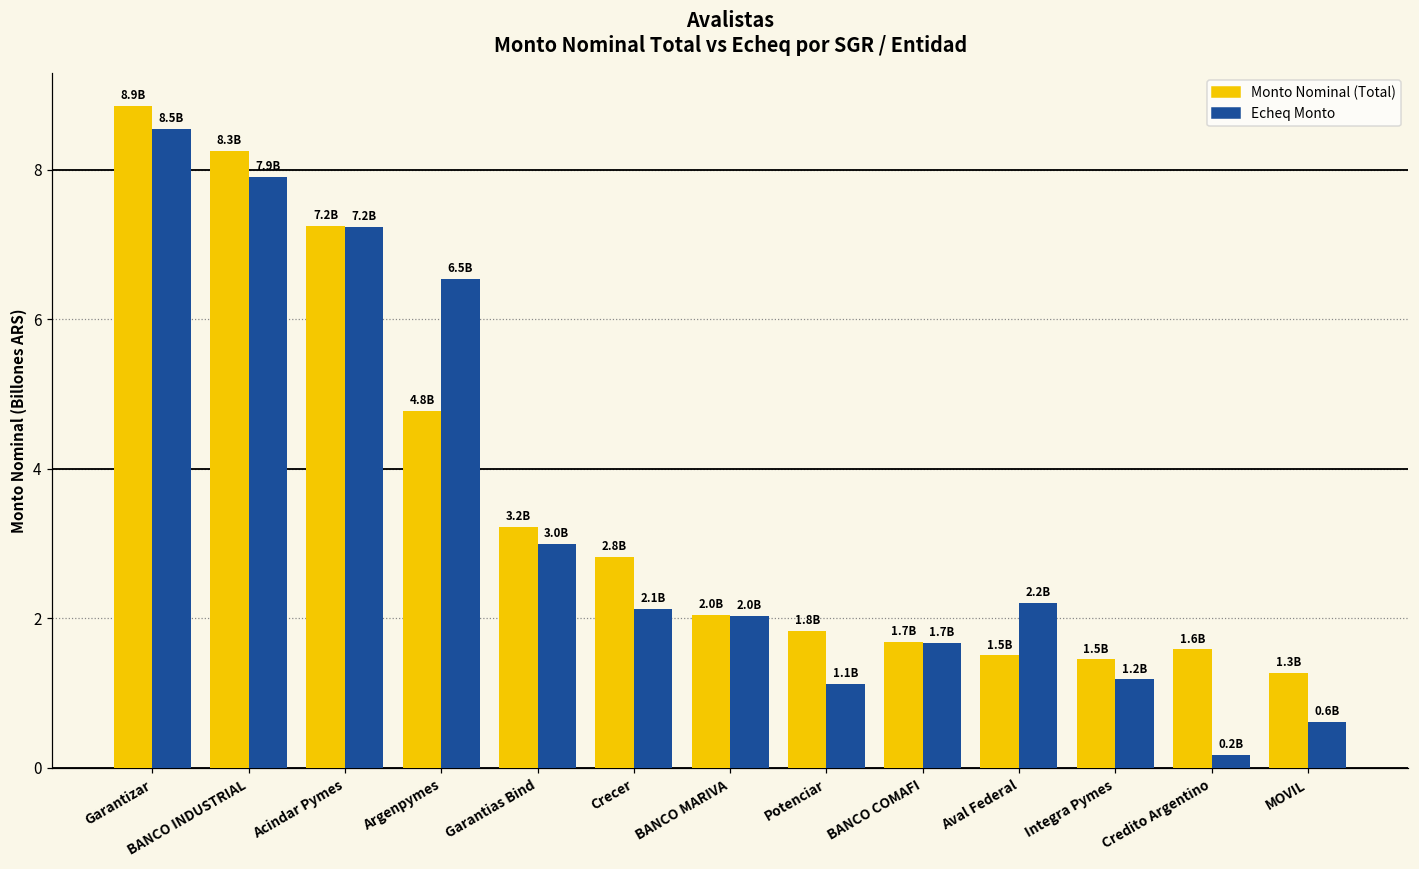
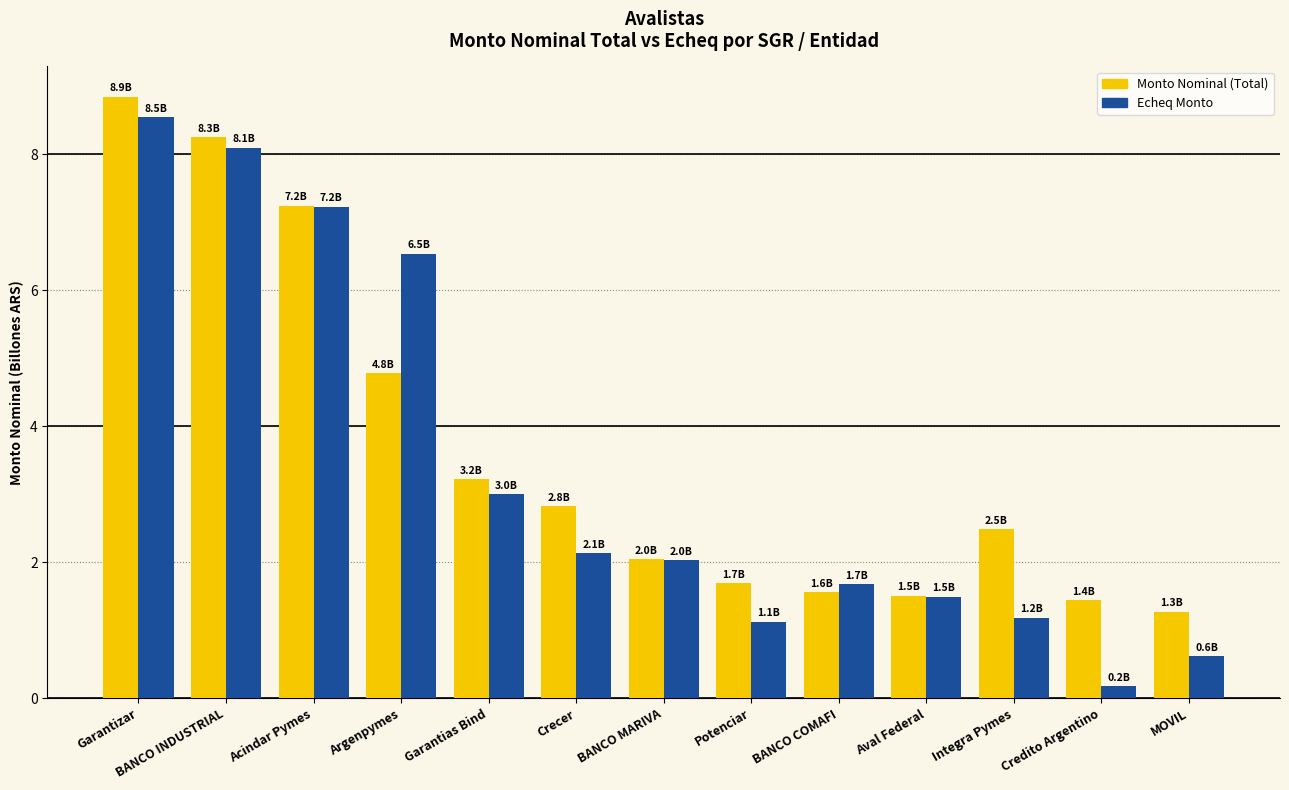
Echeq Monto, BANCO INDUSTRIAL: 7.9B -> 8.1B
Monto Nominal (Total), Potenciar: 1.8B -> 1.7B
Monto Nominal (Total), BANCO COMAFI: 1.7B -> 1.6B
Echeq Monto, Aval Federal: 2.2B -> 1.5B
Monto Nominal (Total), Integra Pymes: 1.5B -> 2.5B
Monto Nominal (Total), Credito Argentino: 1.6B -> 1.4B
